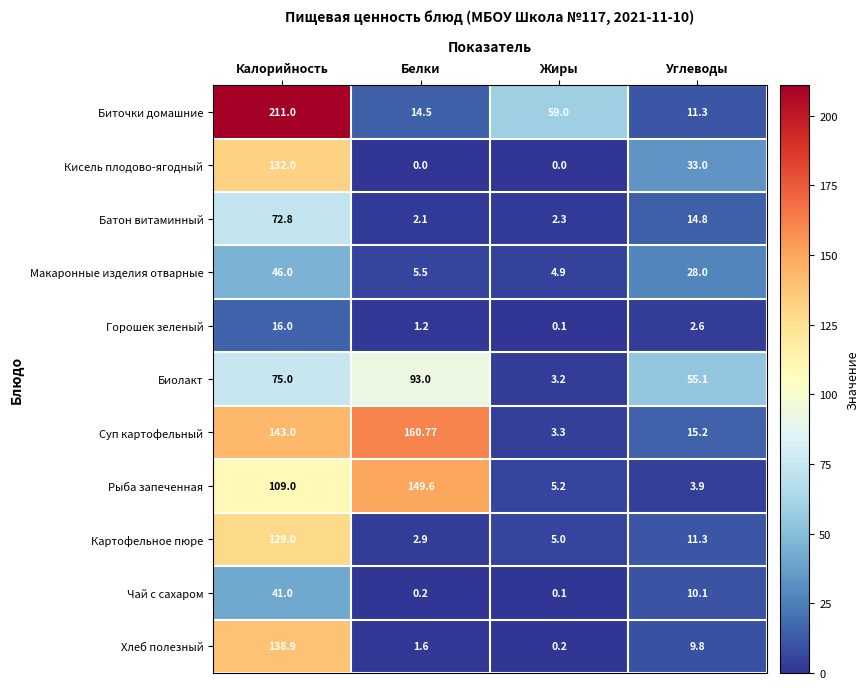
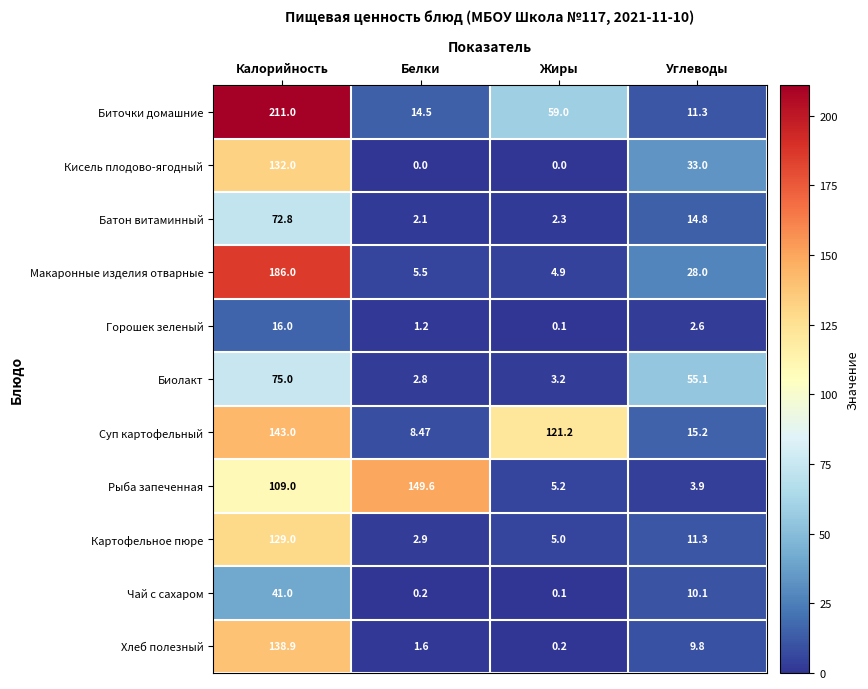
Макаронные изделия отварные, Калорийность: 46.0 -> 186.0
Биолакт, Белки: 93.0 -> 2.8
Суп картофельный, Белки: 160.77 -> 8.47
Суп картофельный, Жиры: 3.3 -> 121.2
